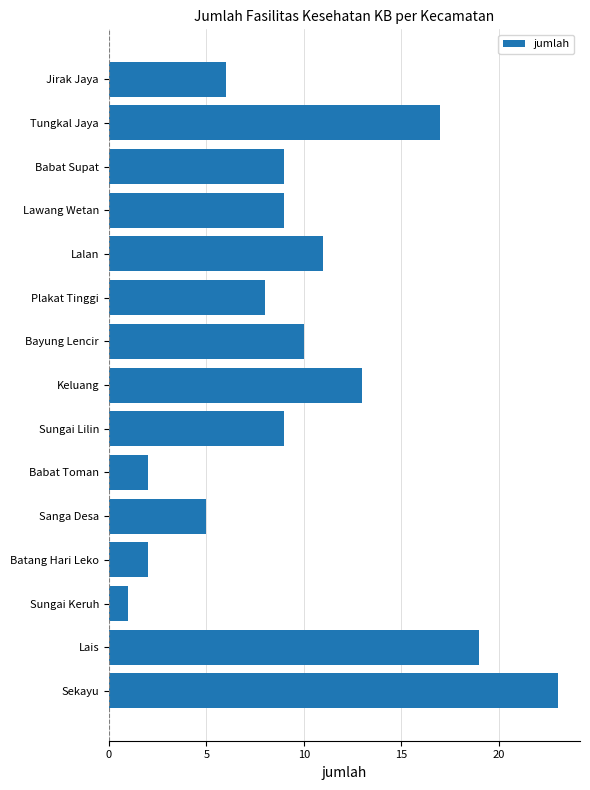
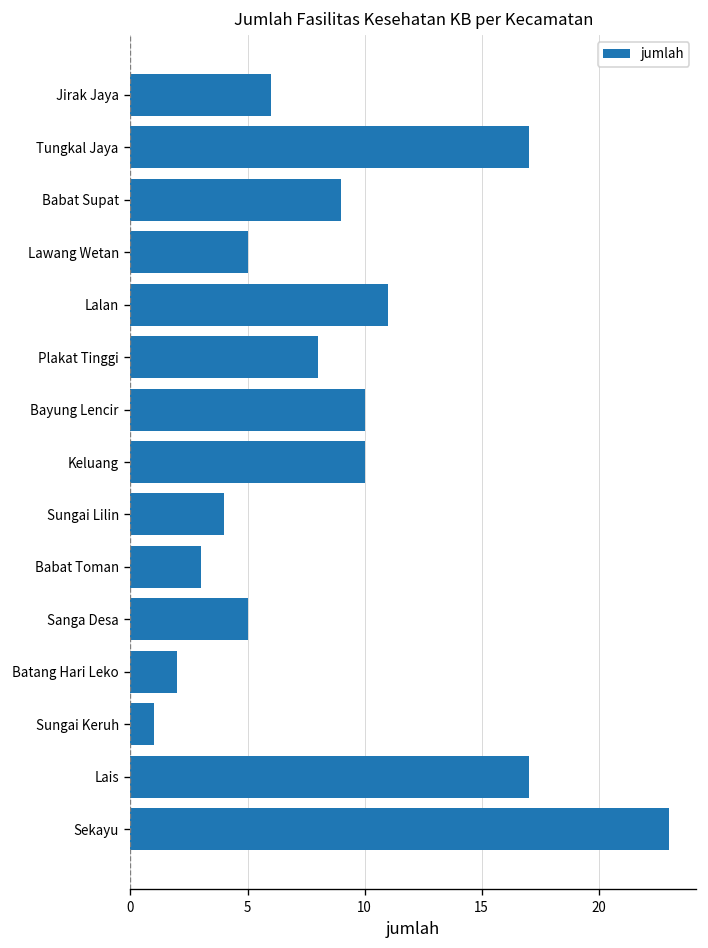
Lawang Wetan: 9 -> 5
Keluang: 13 -> 10
Sungai Lilin: 9 -> 4
Babat Toman: 2 -> 3
Lais: 19 -> 17
